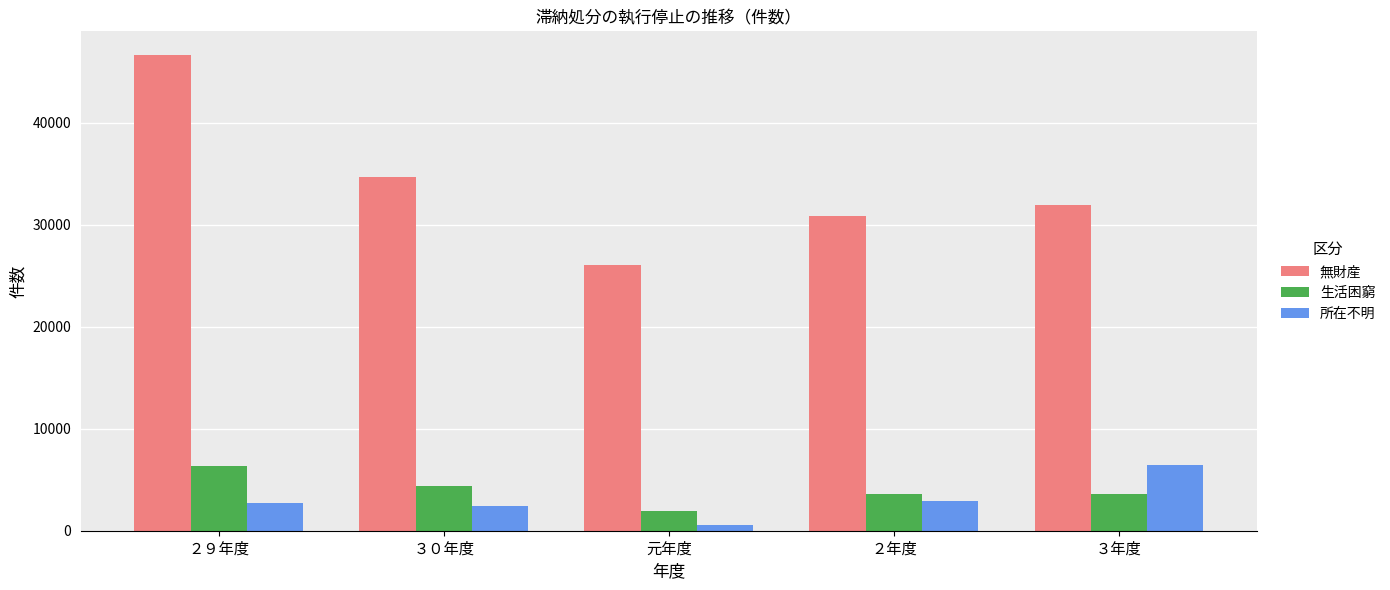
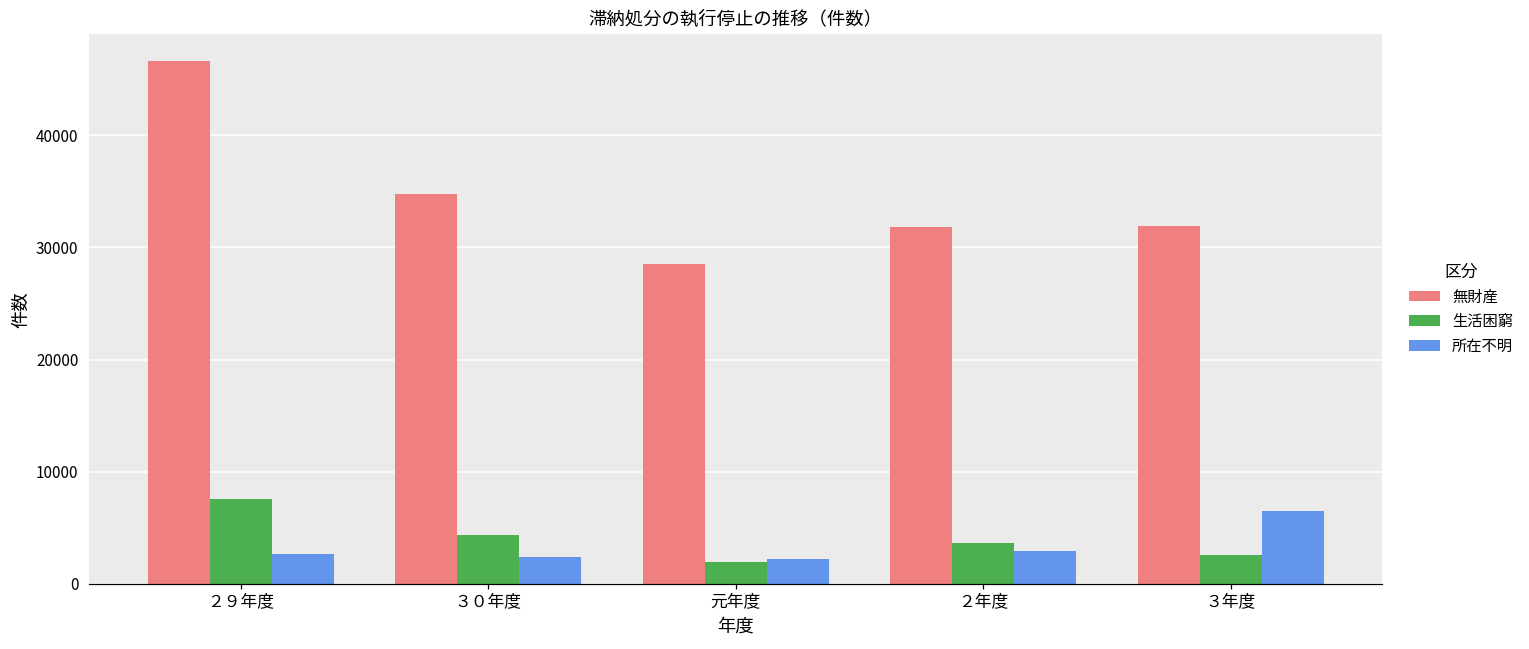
生活困窮, ２９年度: 6300 -> 7600
無財産, 元年度: 26000 -> 28500
所在不明, 元年度: 600 -> 2200
無財産, ２年度: 30900 -> 31800
生活困窮, ３年度: 3600 -> 2600
